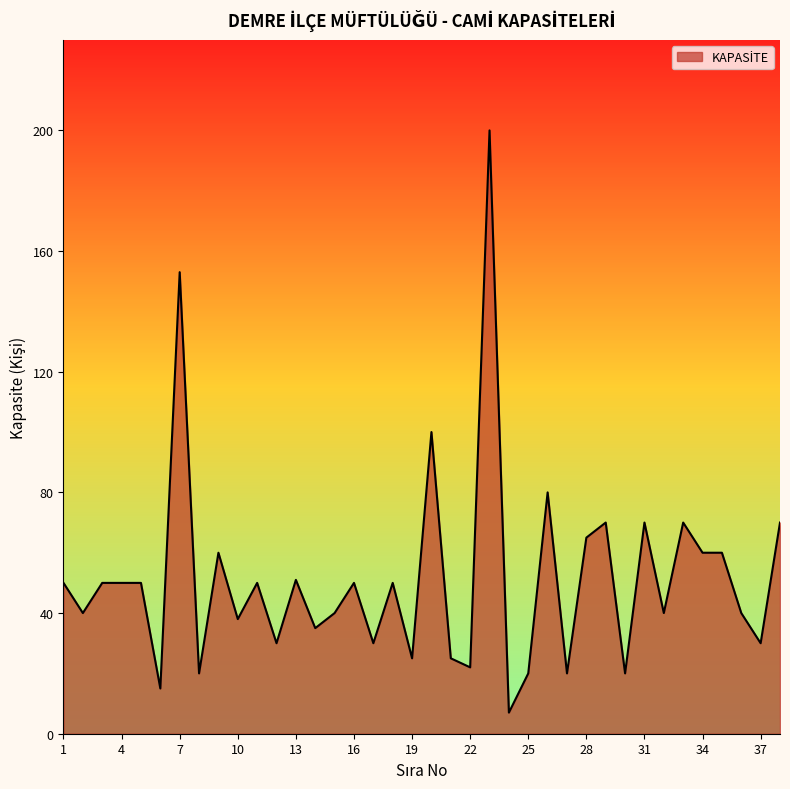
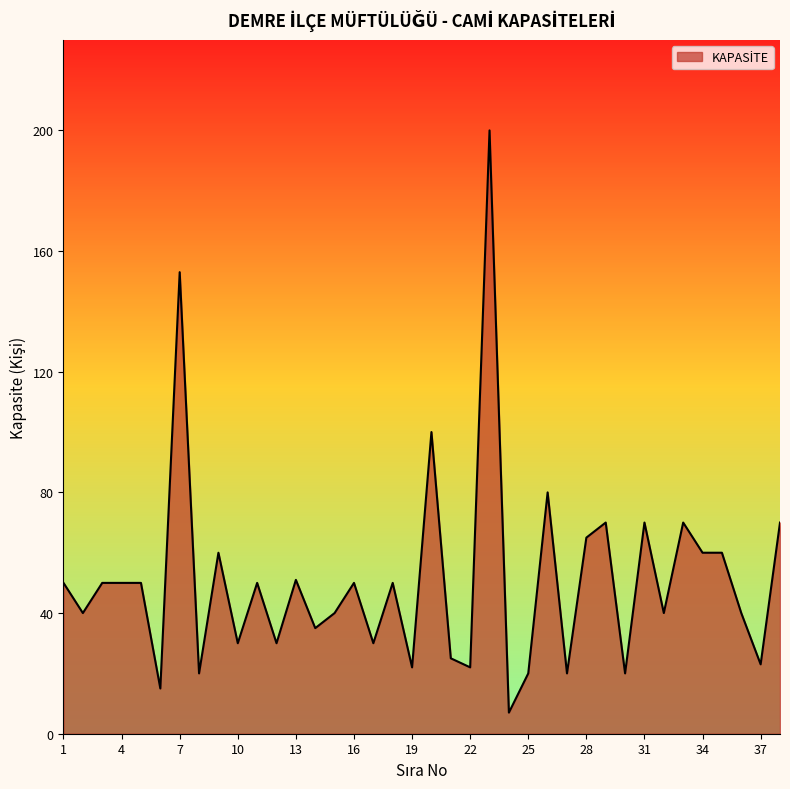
10: 38 -> 30
19: 25 -> 22
37: 30 -> 23
